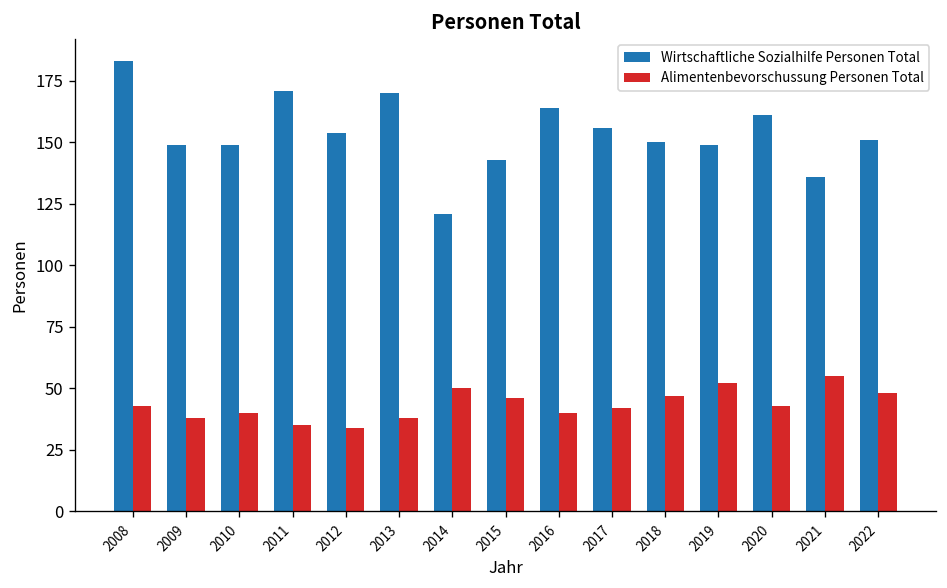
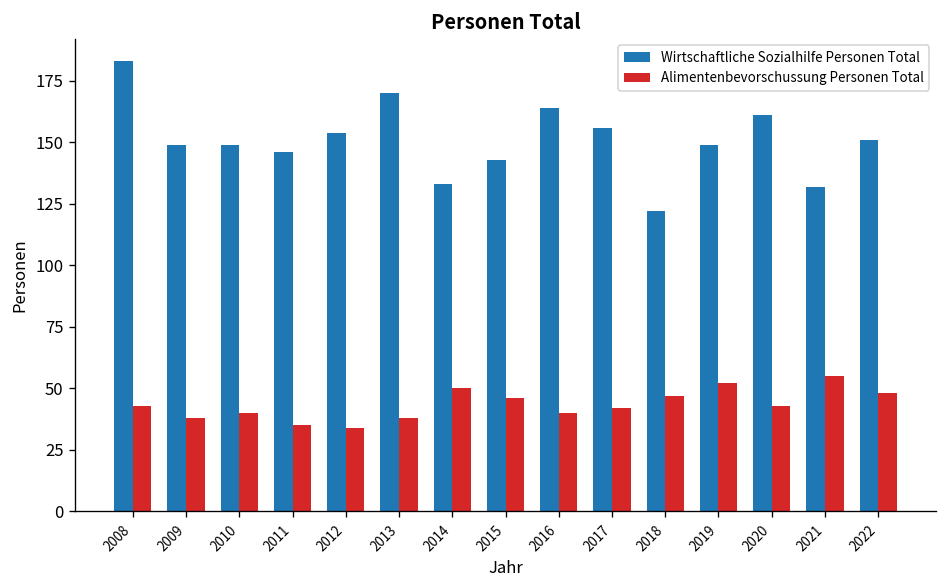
Wirtschaftliche Sozialhilfe Personen Total, 2011: 171 -> 146
Wirtschaftliche Sozialhilfe Personen Total, 2014: 121 -> 133
Wirtschaftliche Sozialhilfe Personen Total, 2018: 150 -> 122
Wirtschaftliche Sozialhilfe Personen Total, 2021: 136 -> 132
